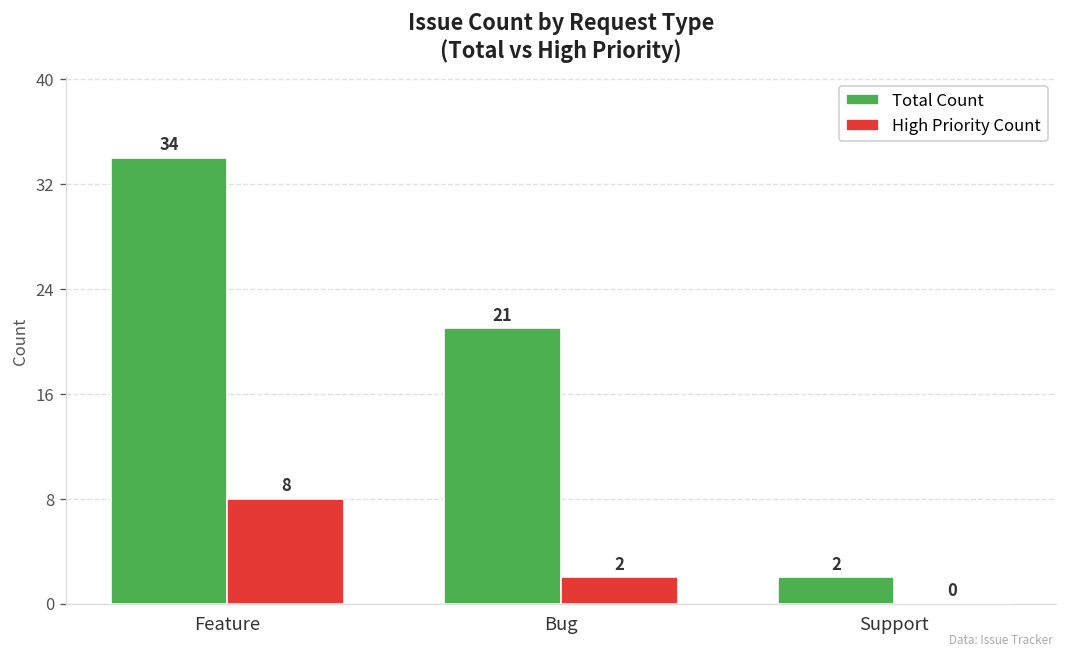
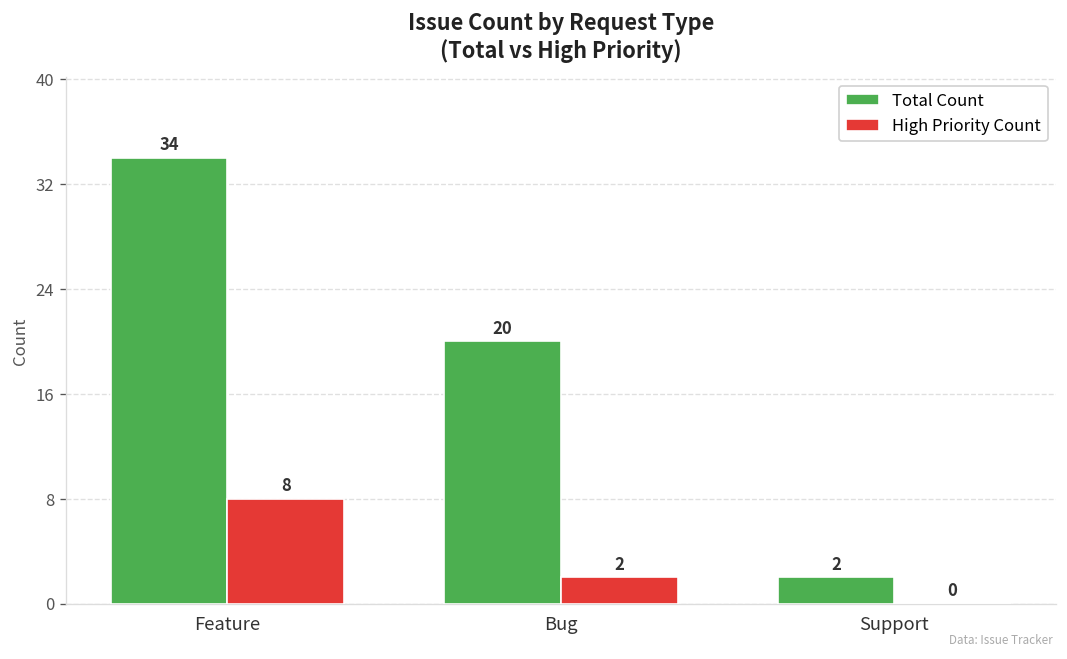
Total Count, Bug: 21 -> 20
